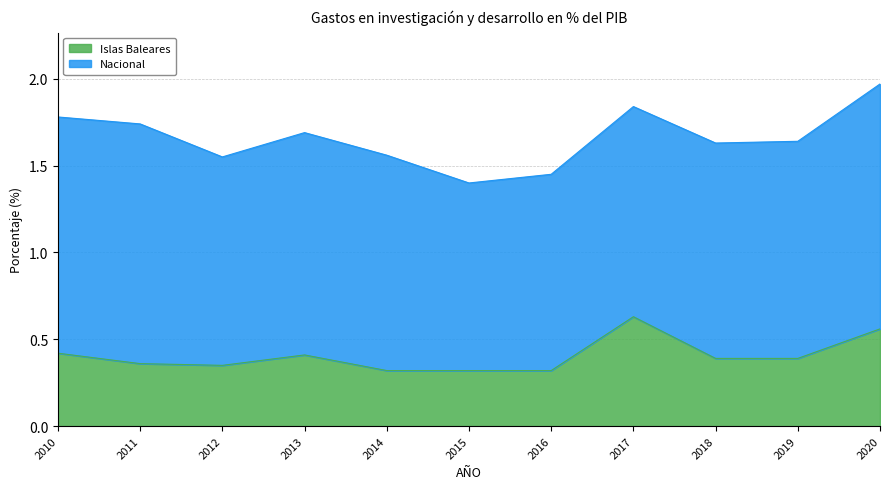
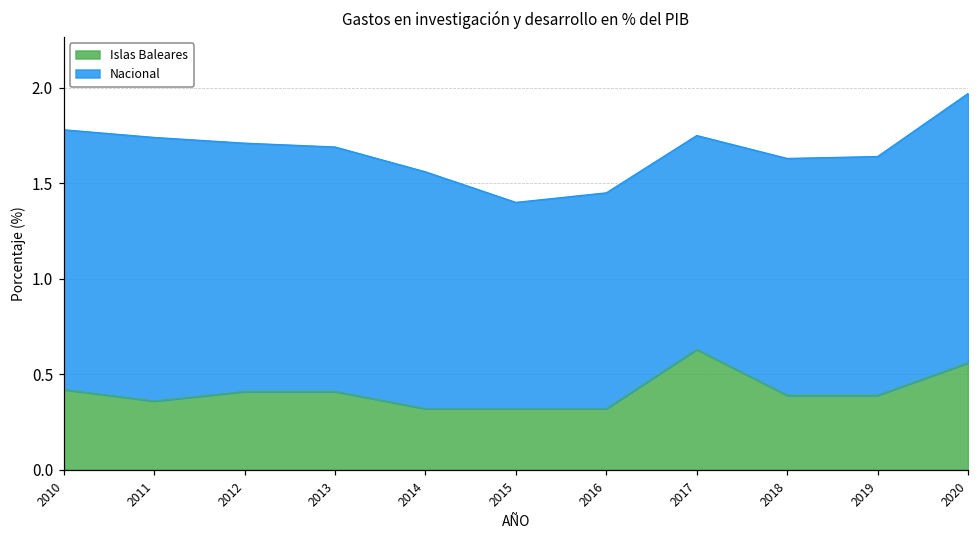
Islas Baleares, 2012: 0.35 -> 0.41
Nacional, 2012: 1.2 -> 1.3
Nacional, 2017: 1.21 -> 1.12
